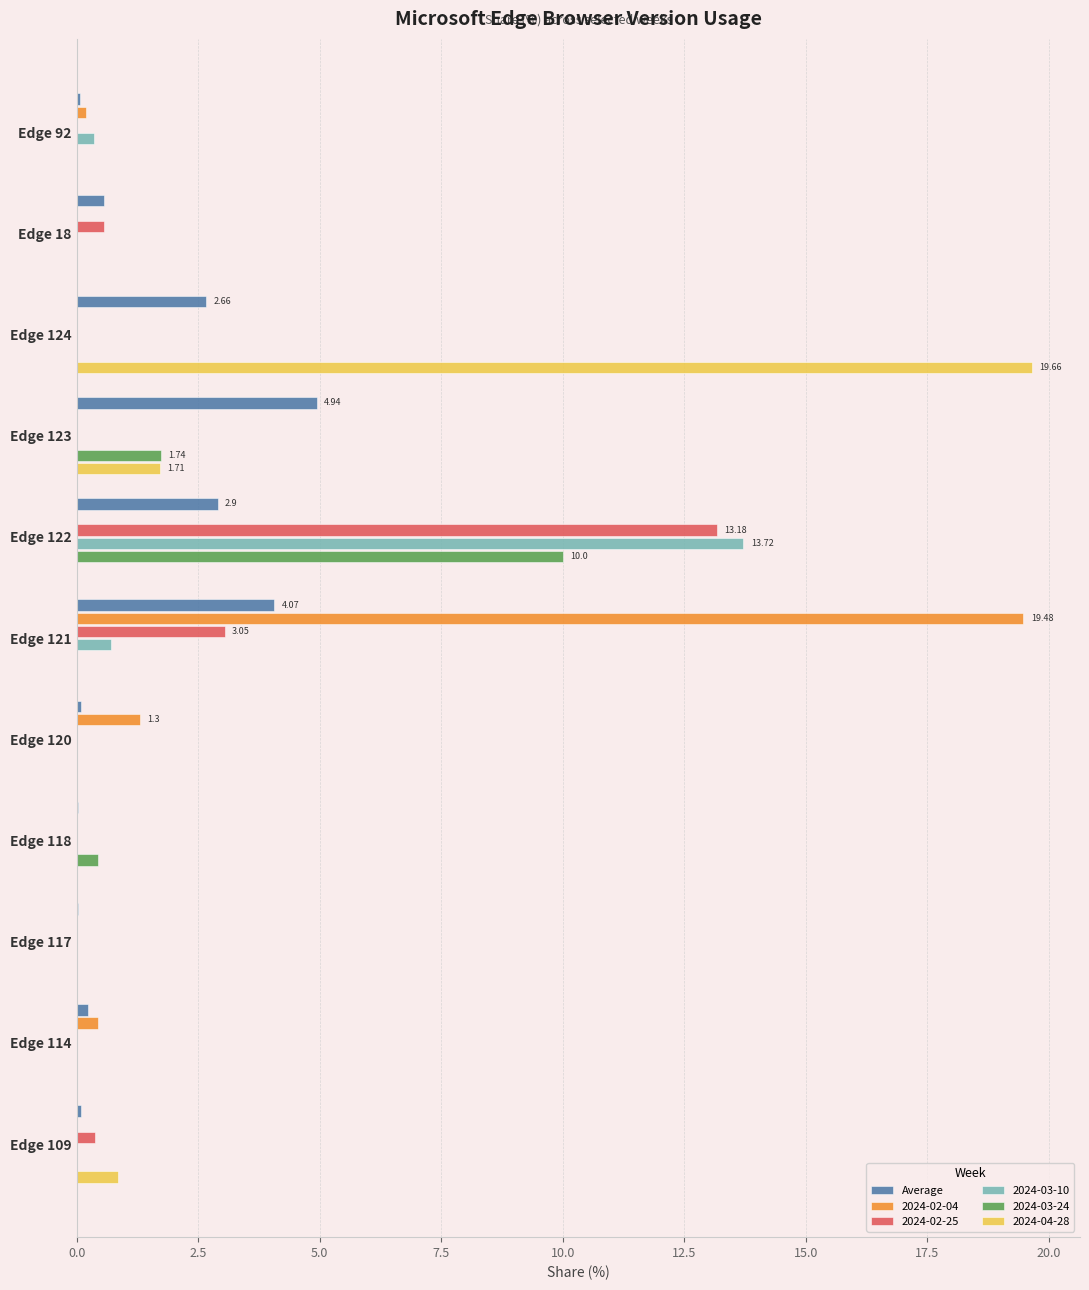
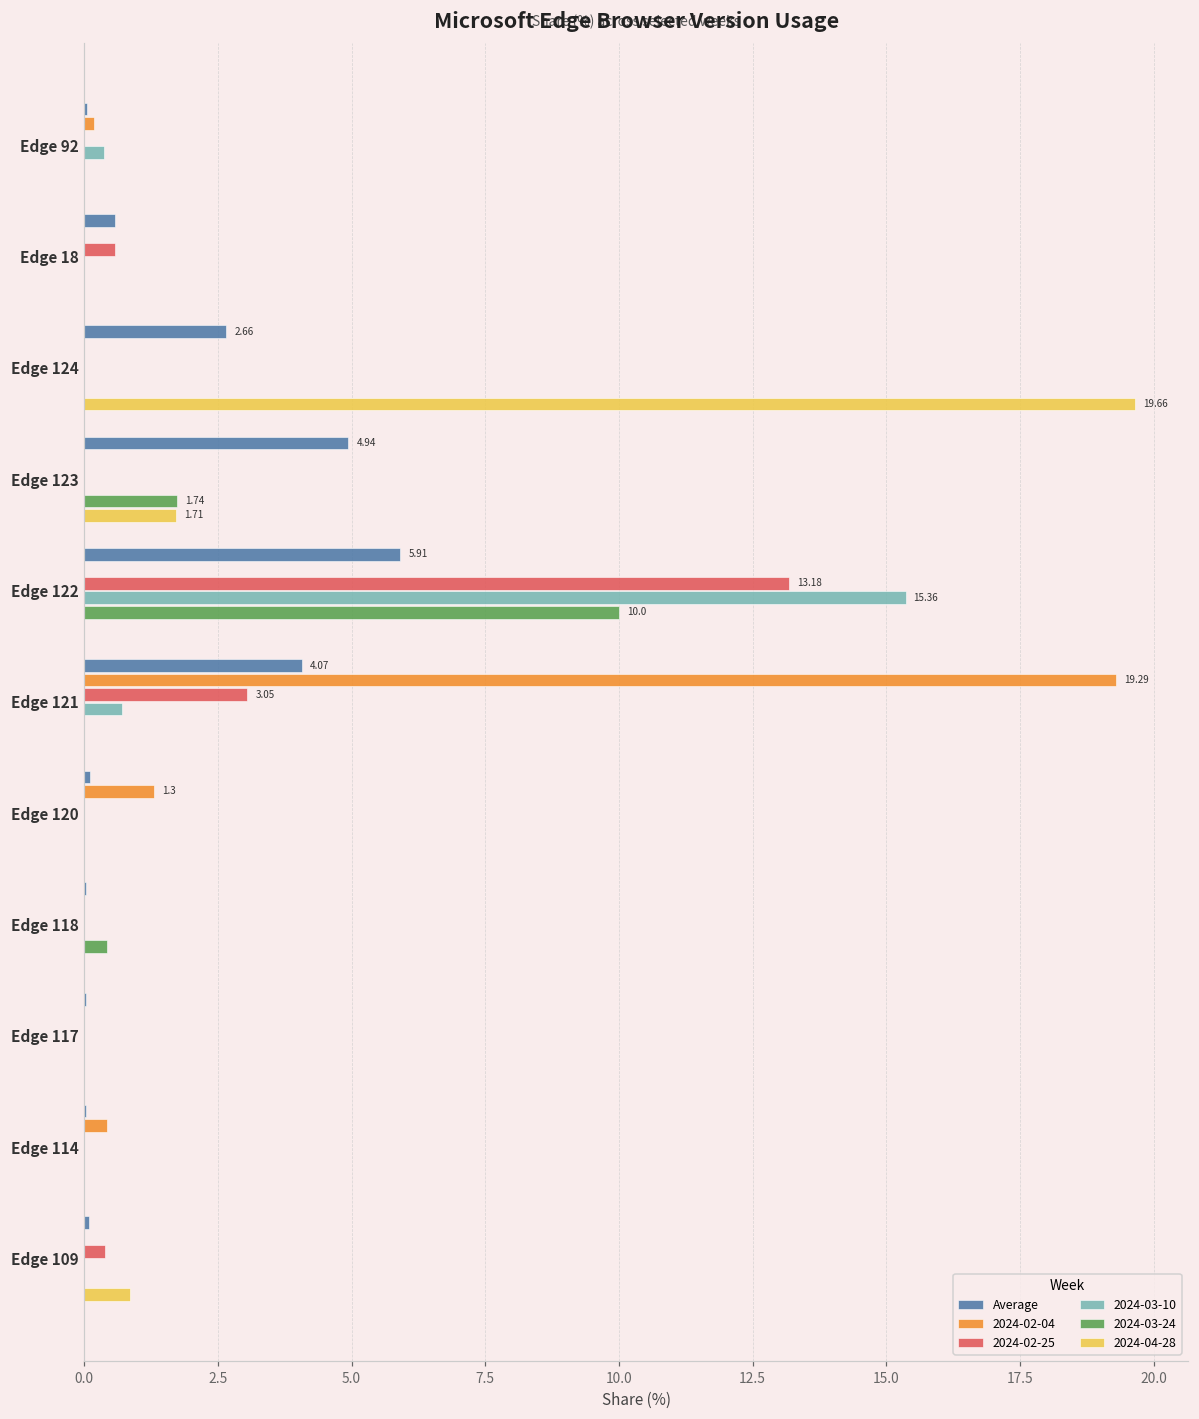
Average, Edge 122: 2.9 -> 5.91
2024-03-10, Edge 122: 13.72 -> 15.36
2024-02-04, Edge 121: 19.48 -> 19.29
Average, Edge 114: 0.2 -> 0.0
